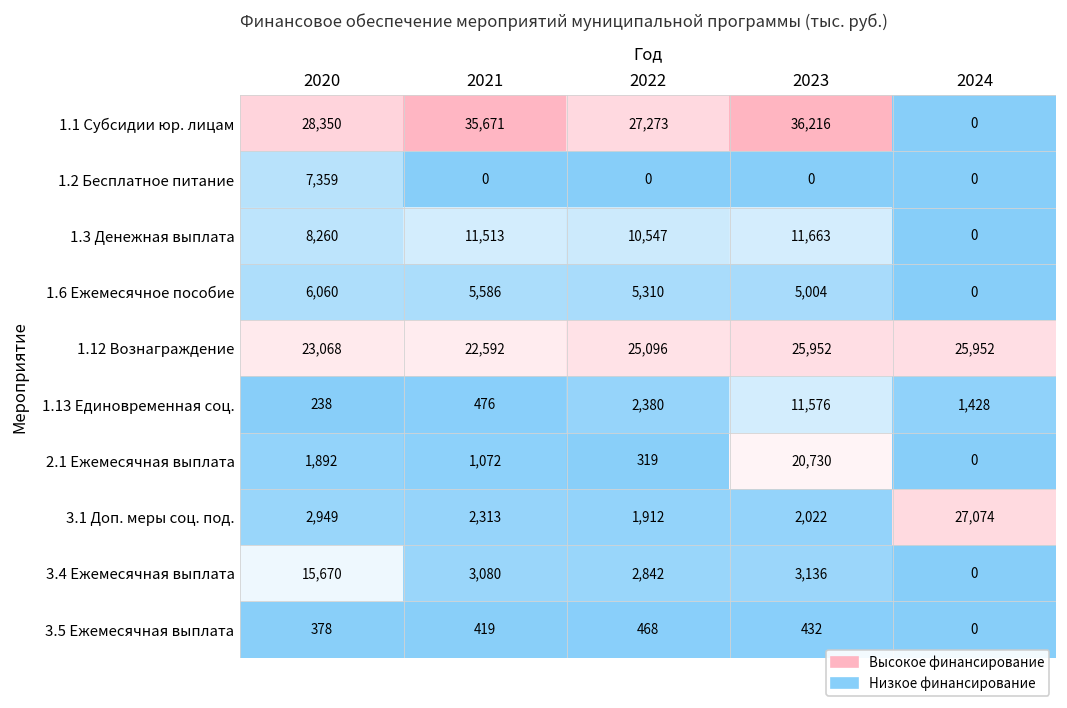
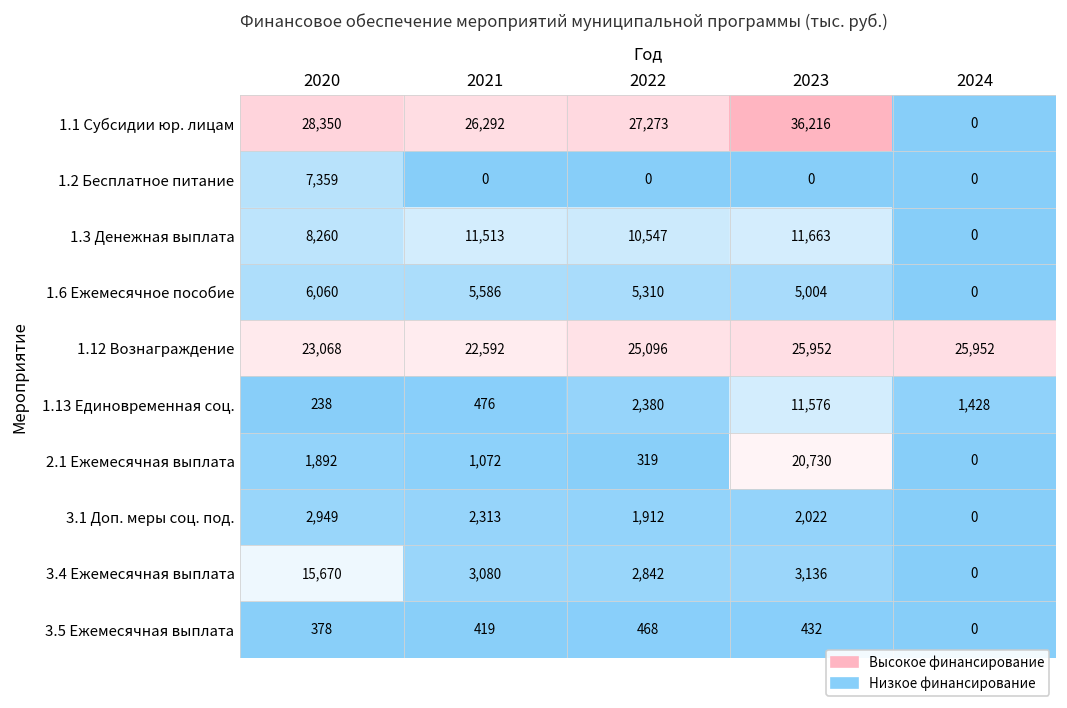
1.1 Субсидии юр. лицам, 2021: 35,671 -> 26,292
3.1 Доп. меры соц. под., 2024: 27,074 -> 0
